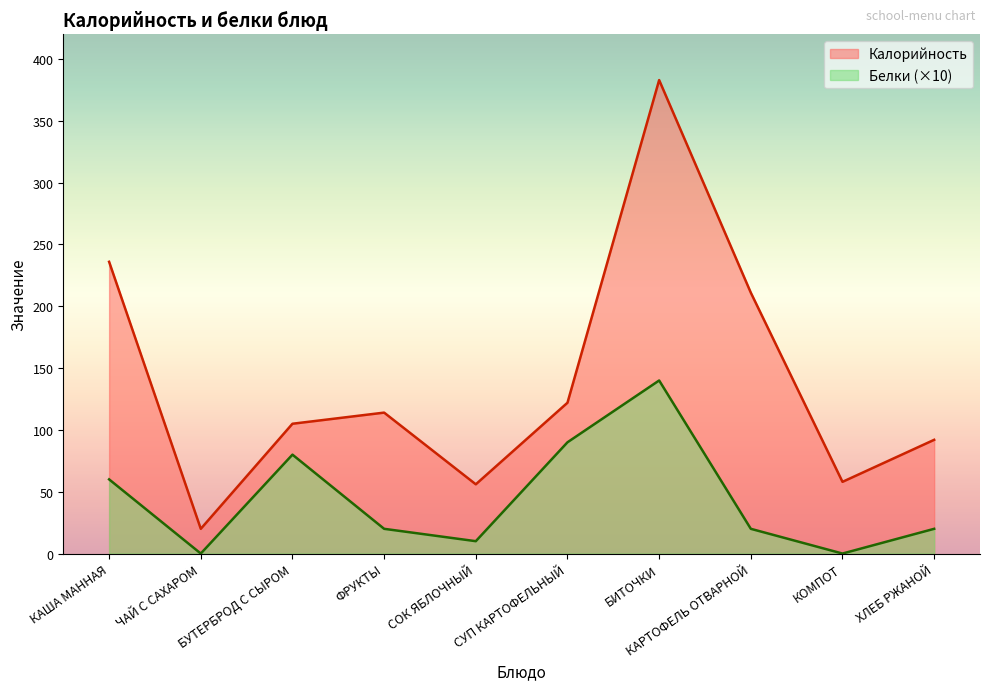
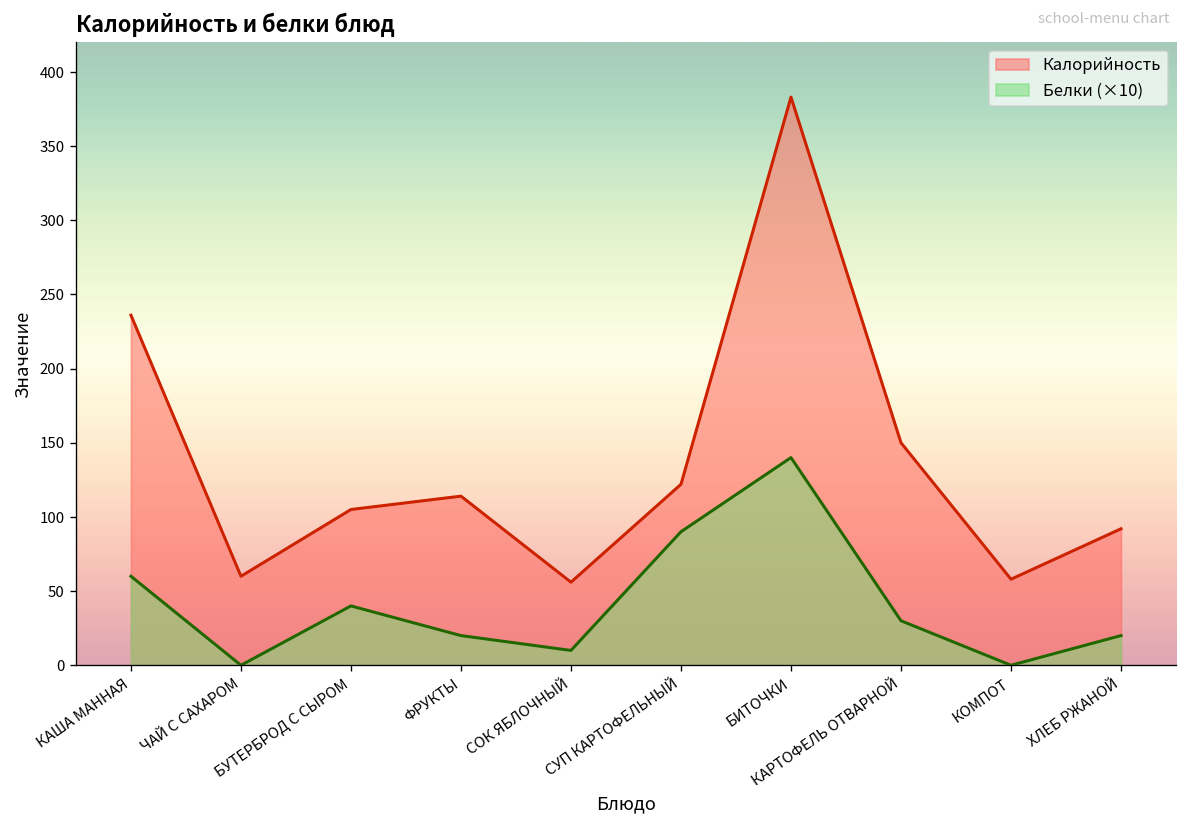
Калорийность, ЧАЙ С САХАРОМ: 20 -> 60
Белки (×10), БУТЕРБРОД С СЫРОМ: 80 -> 40
Калорийность, КАРТОФЕЛЬ ОТВАРНОЙ: 211 -> 150
Белки (×10), КАРТОФЕЛЬ ОТВАРНОЙ: 20 -> 30
